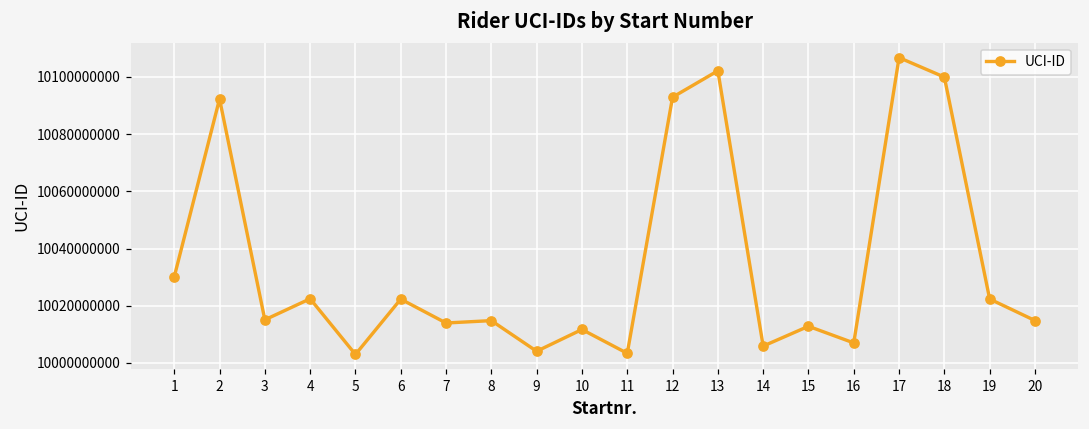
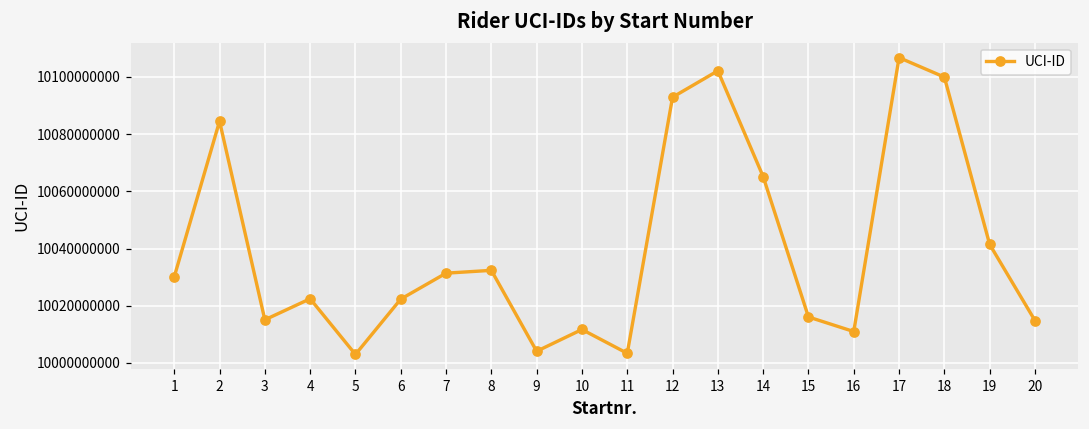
2: 10092000000 -> 10085000000
7: 10014000000 -> 10031000000
8: 10015000000 -> 10032000000
14: 10006000000 -> 10065000000
15: 10013000000 -> 10016000000
16: 10007000000 -> 10011000000
19: 10022000000 -> 10041000000
